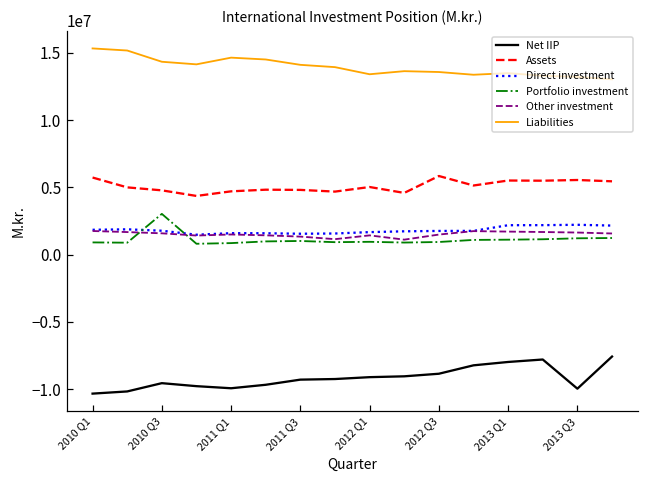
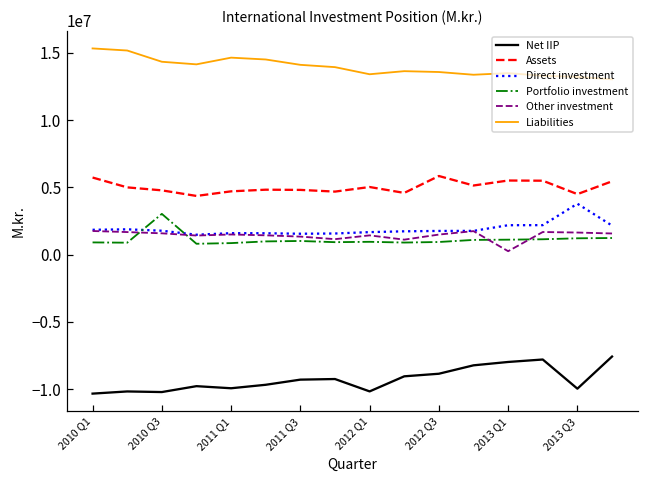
Net IIP, 2010 Q3: -9600000 -> -10200000
Net IIP, 2012 Q1: -9100000 -> -10200000
Other investment, 2013 Q1: 1700000 -> 300000
Assets, 2013 Q3: 5500000 -> 4500000
Direct investment, 2013 Q3: 2200000 -> 3800000
